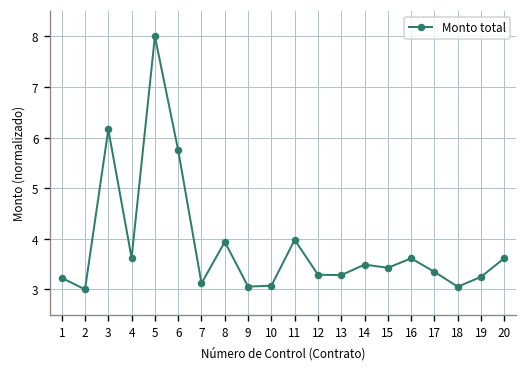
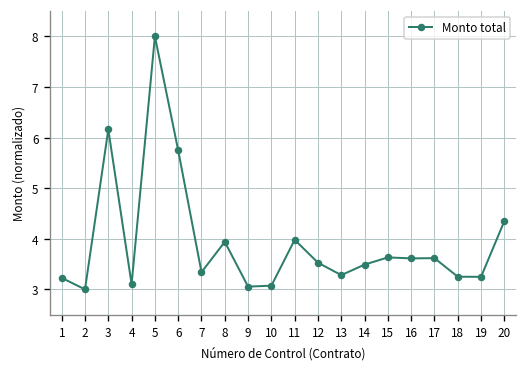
4: 3.6 -> 3.1
7: 3.1 -> 3.3
12: 3.3 -> 3.5
15: 3.4 -> 3.6
17: 3.3 -> 3.6
18: 3.1 -> 3.3
20: 3.6 -> 4.3
